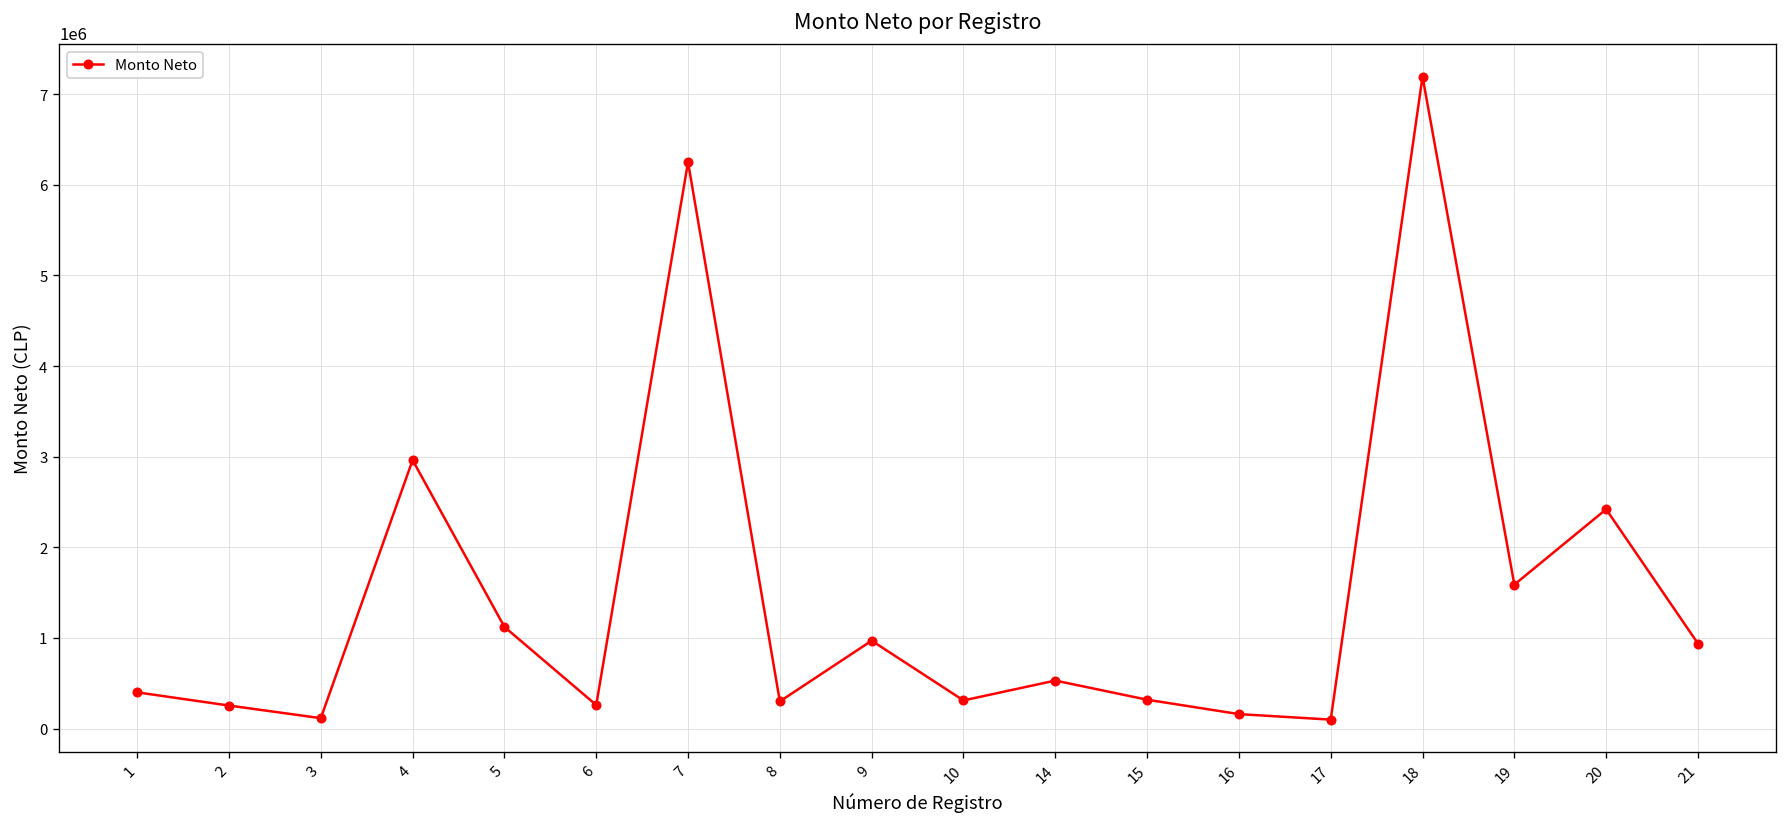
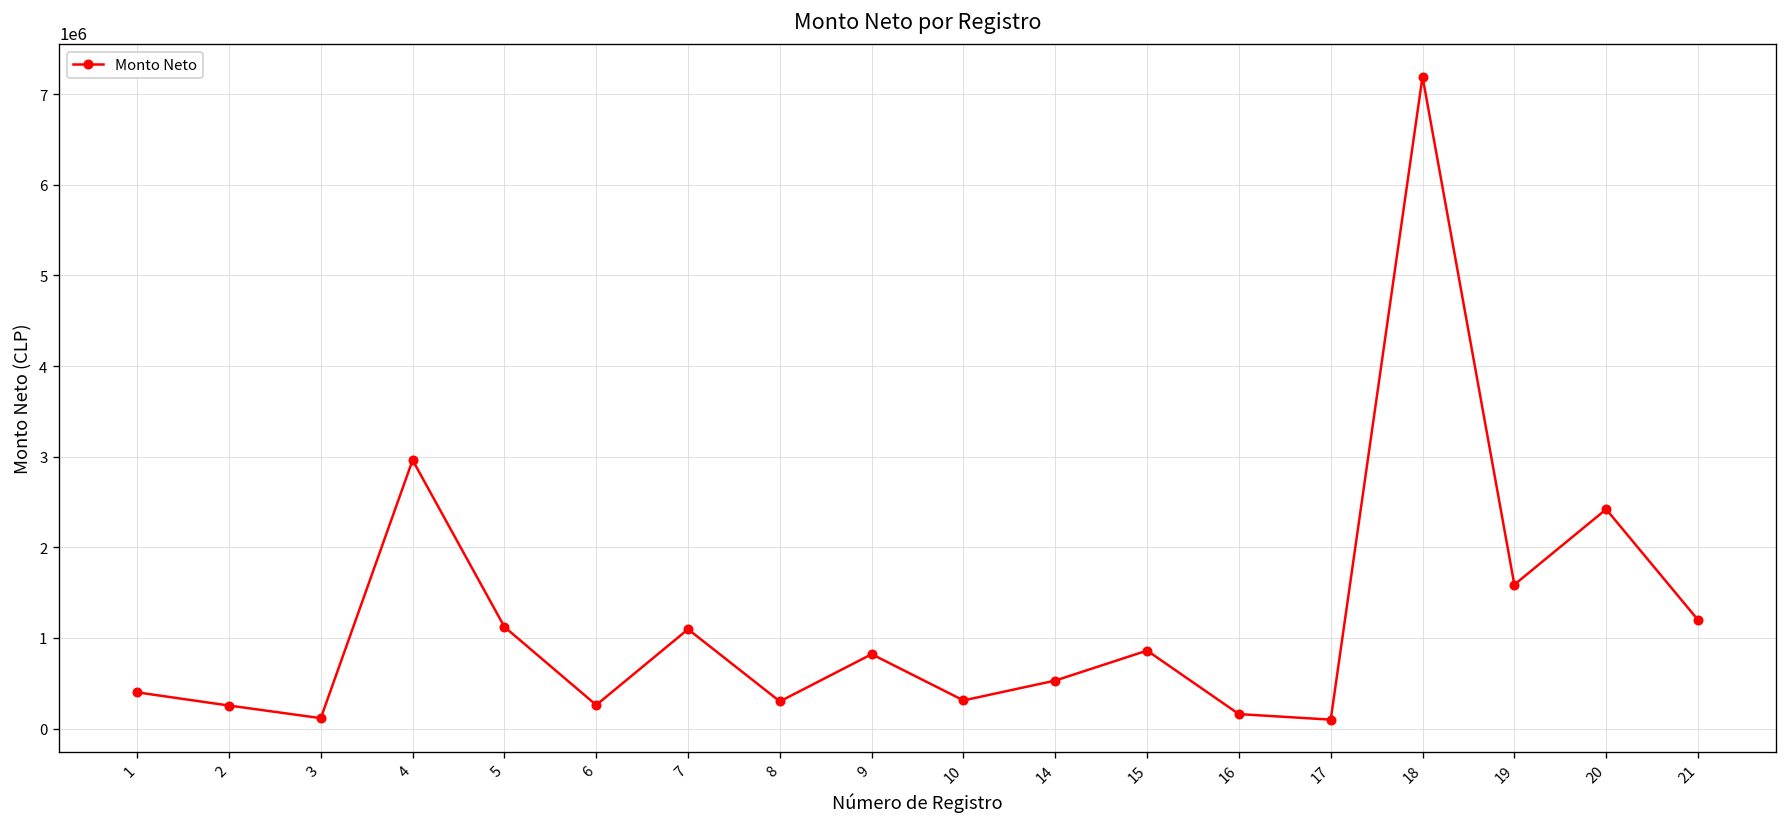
7: 6300000 -> 1100000
9: 1000000 -> 800000
15: 300000 -> 900000
21: 900000 -> 1200000
